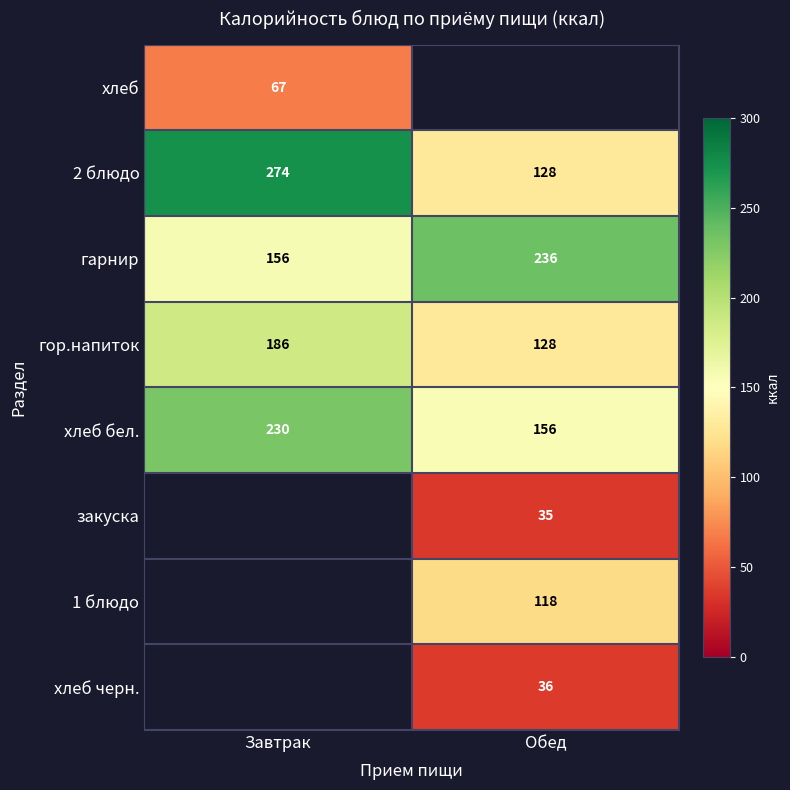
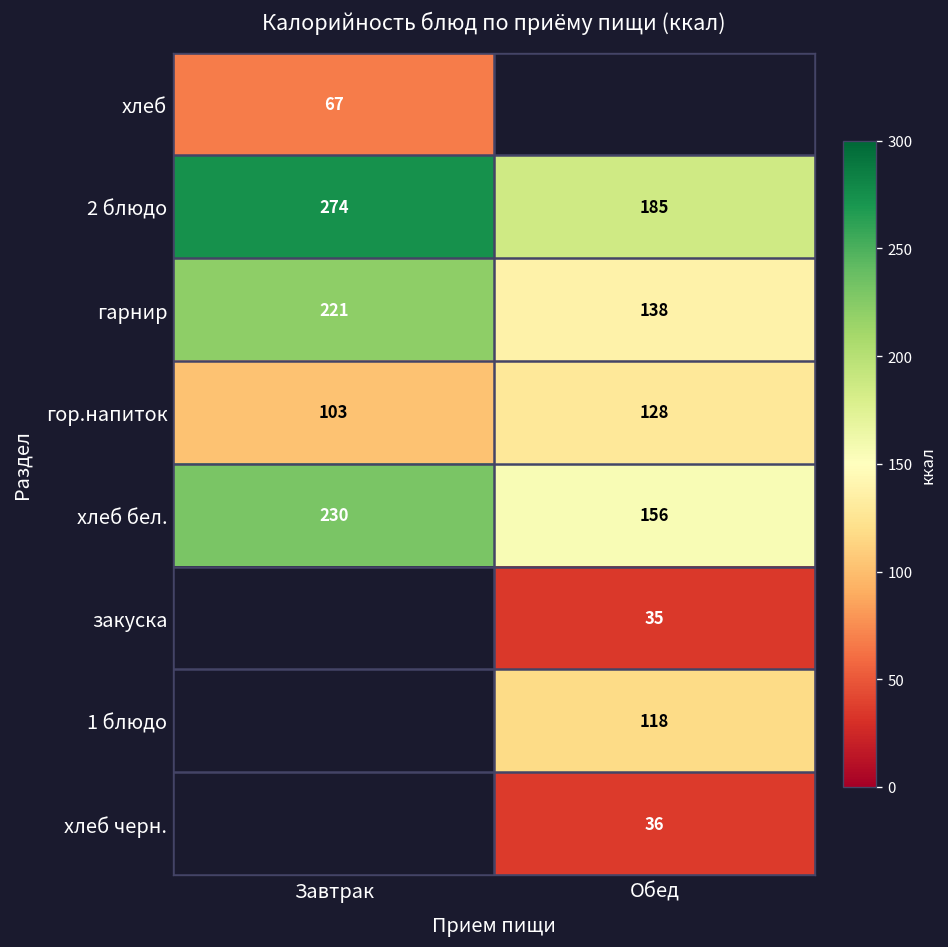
2 блюдо, Обед: 128 -> 185
гарнир, Завтрак: 156 -> 221
гарнир, Обед: 236 -> 138
гор.напиток, Завтрак: 186 -> 103
